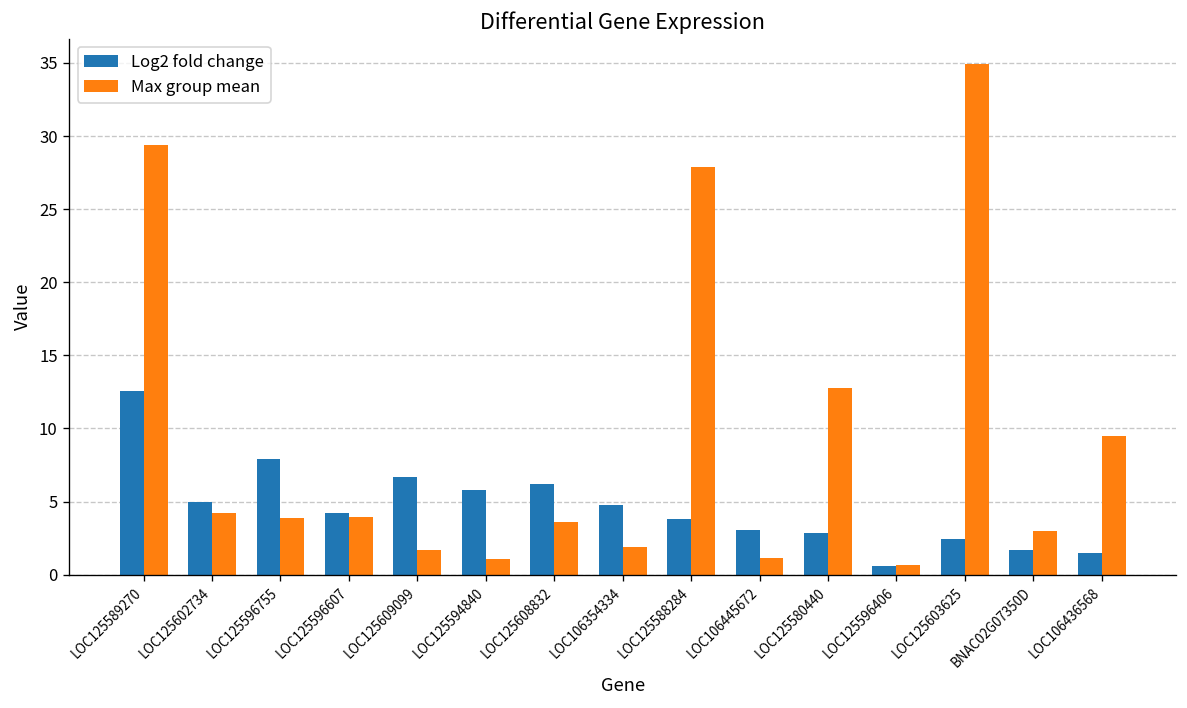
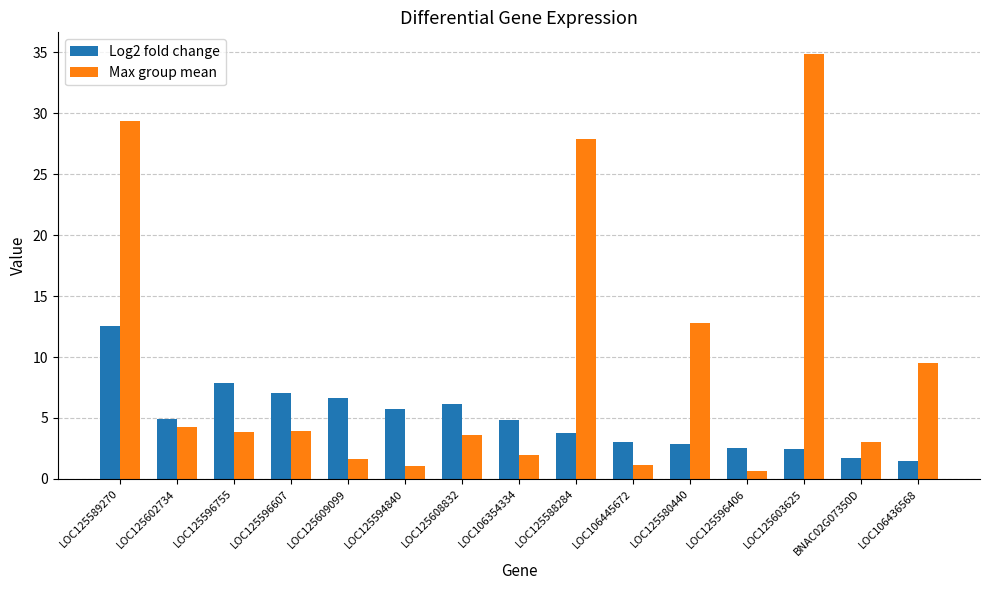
Log2 fold change, LOC125596607: 4.2 -> 7.1
Log2 fold change, LOC125596406: 0.6 -> 2.6
